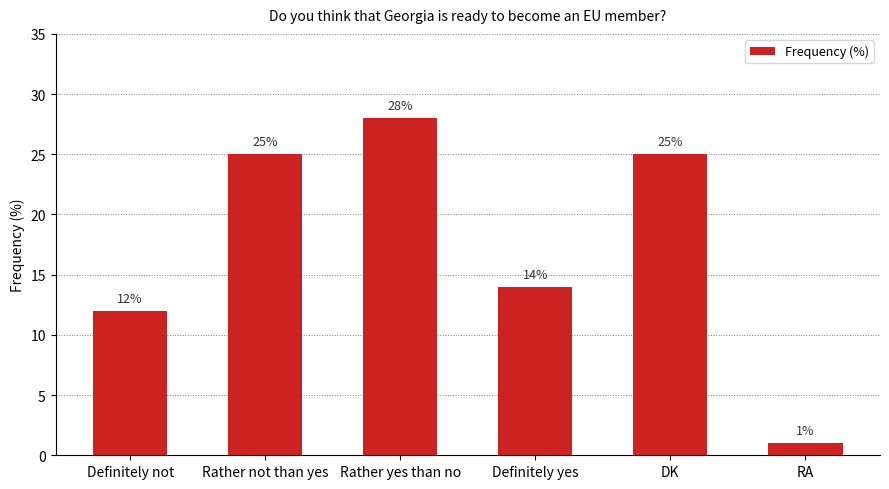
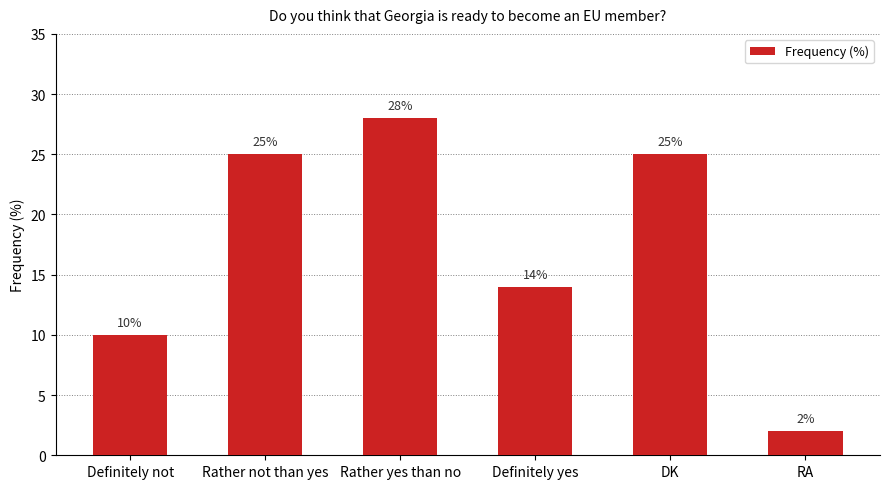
Definitely not: 12% -> 10%
RA: 1% -> 2%
